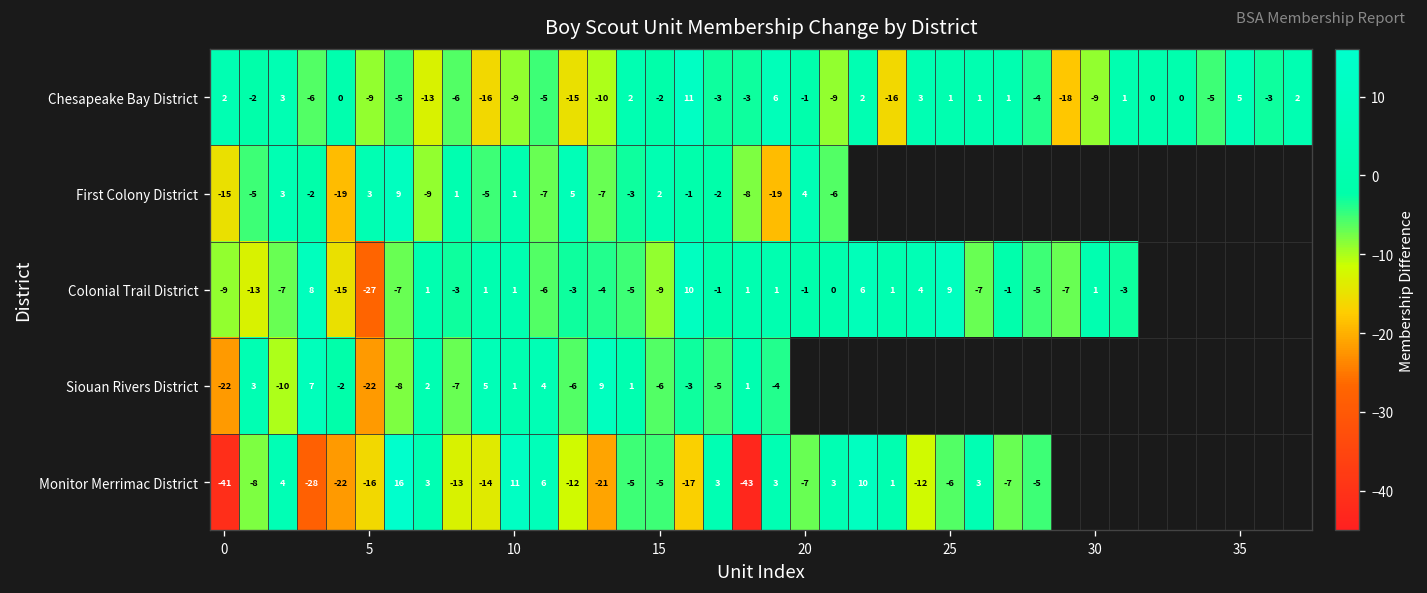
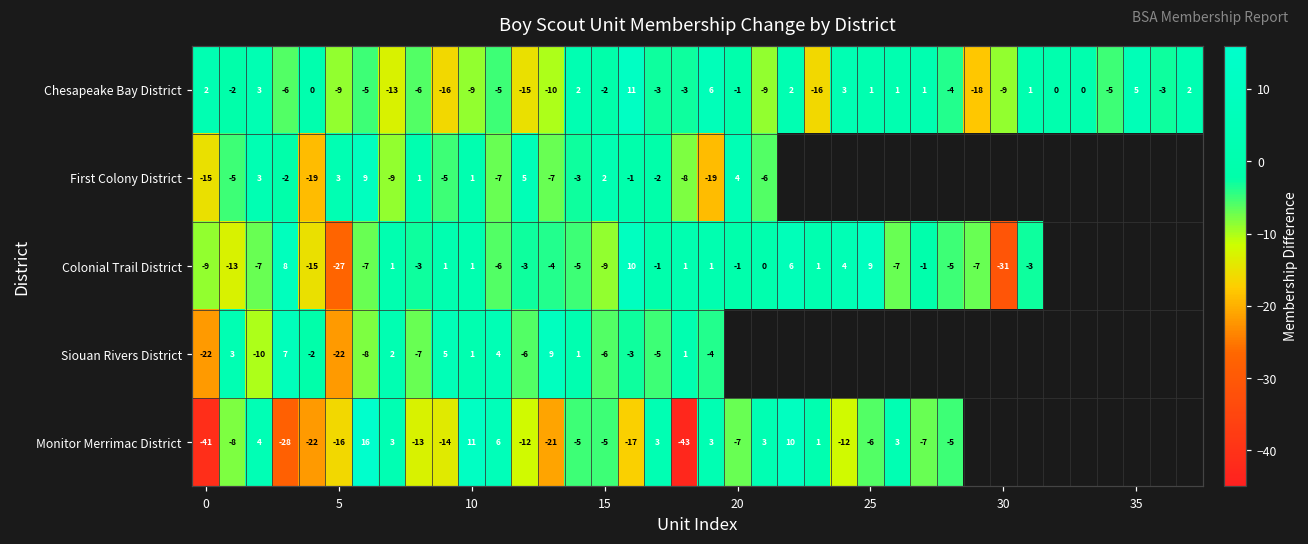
Colonial Trail District, 30: 1 -> -31
